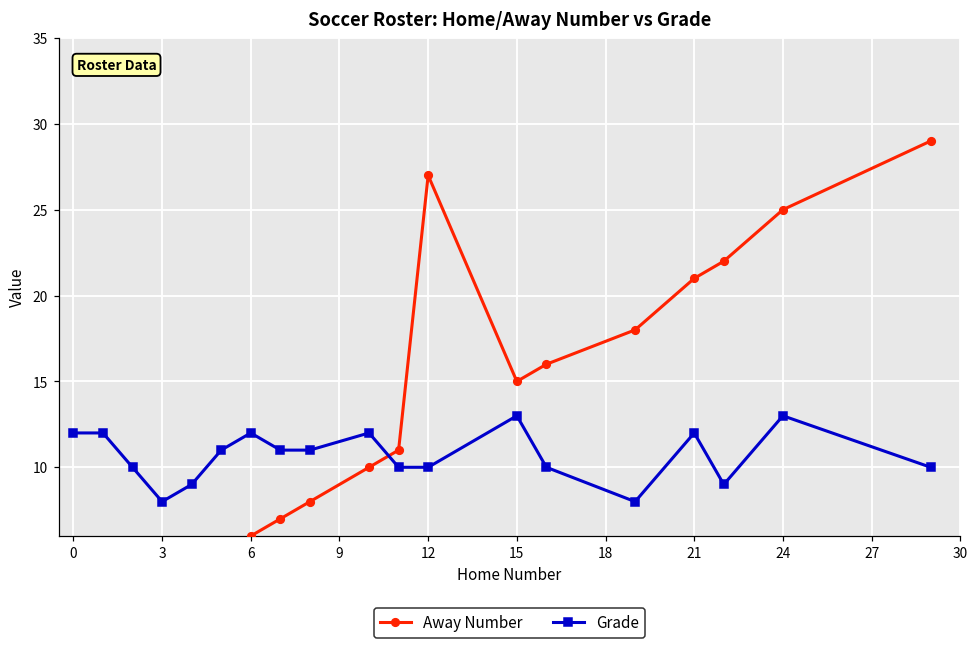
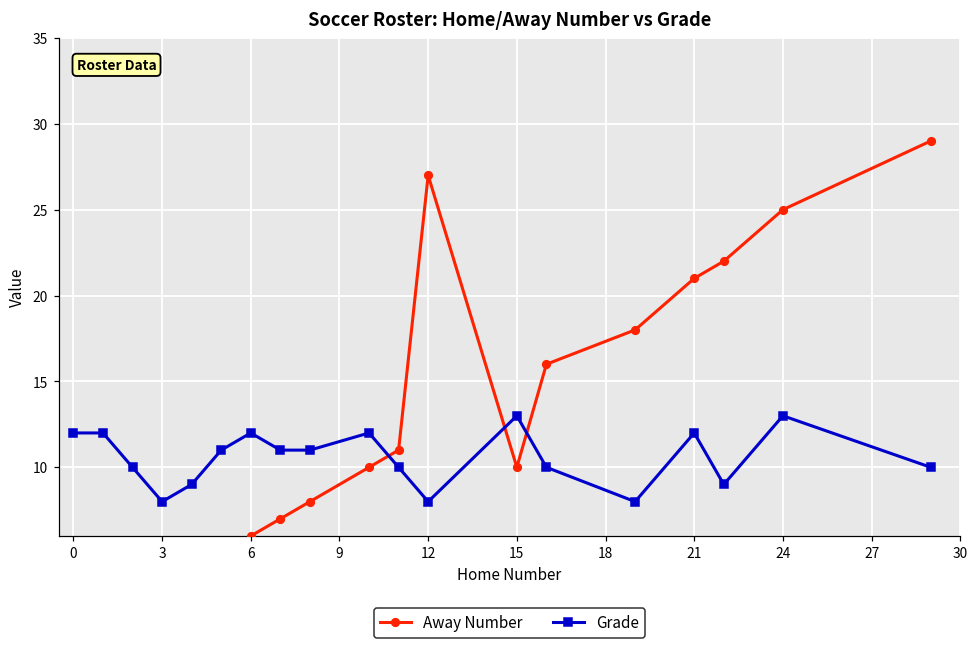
Grade, 12: 10 -> 8
Away Number, 15: 15 -> 10
